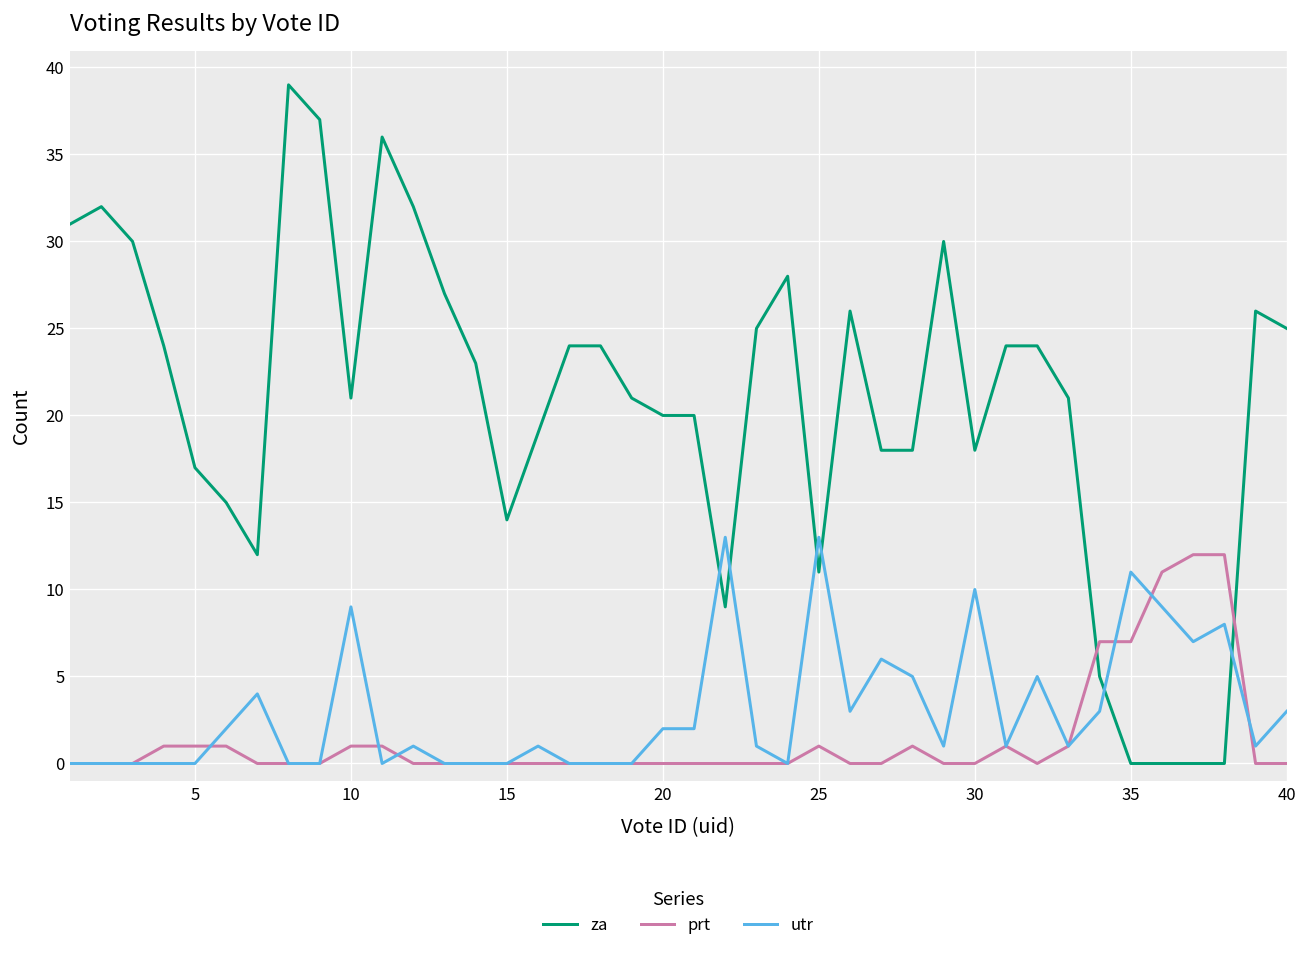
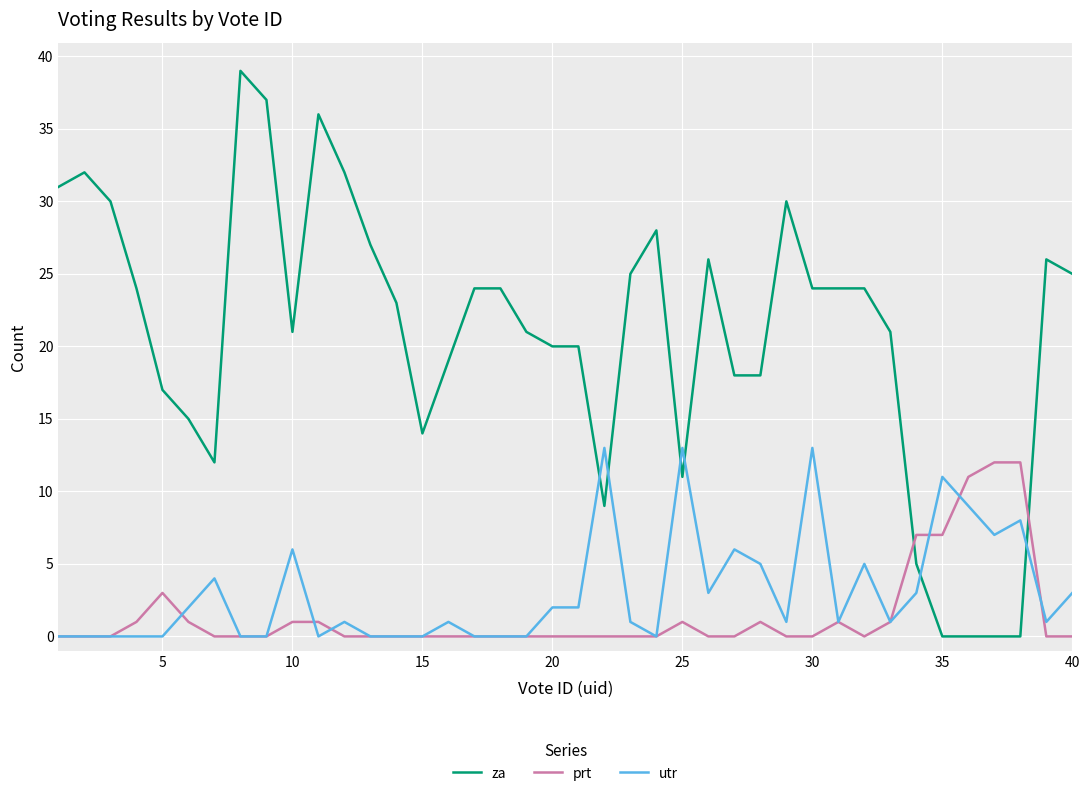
prt, 5: 1 -> 3
utr, 10: 9 -> 6
za, 30: 18 -> 24
utr, 30: 10 -> 13
